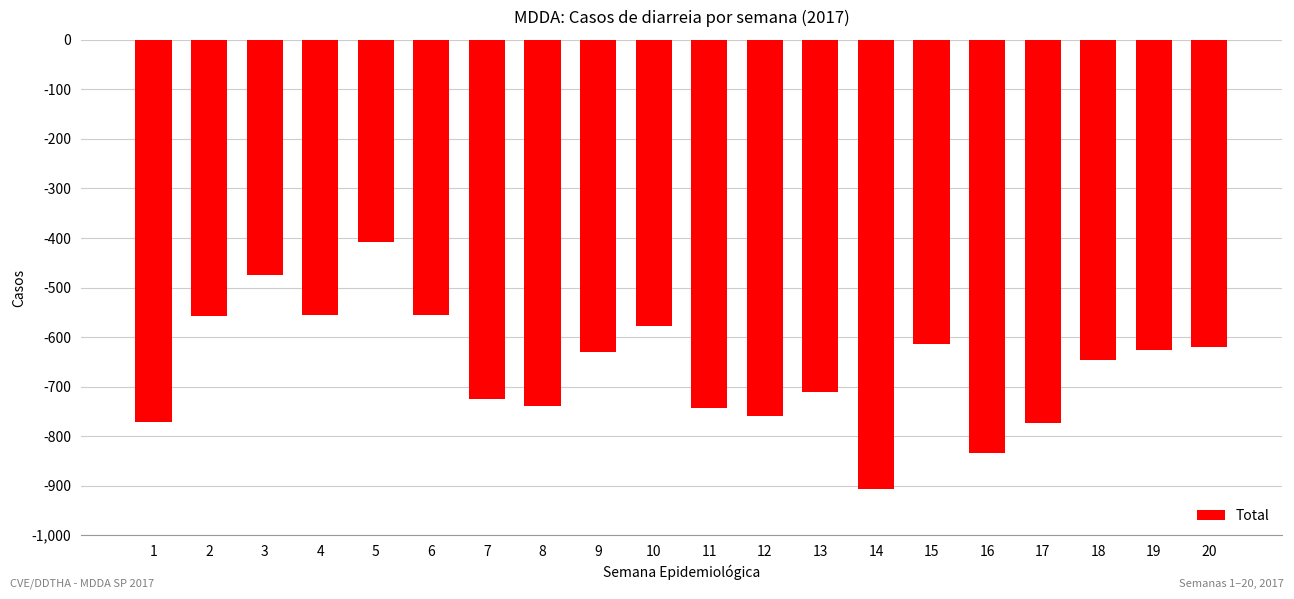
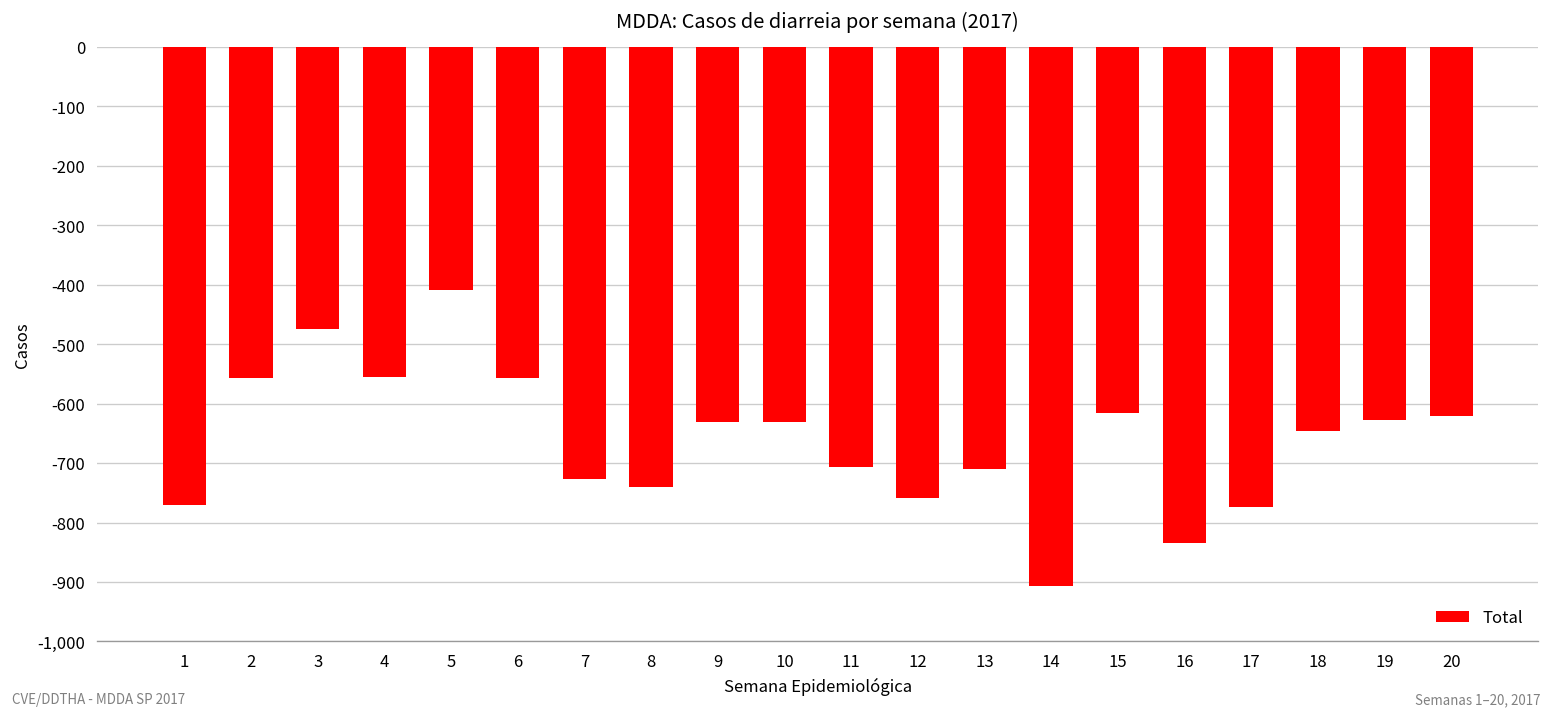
10: -580 -> -630
11: -740 -> -710
